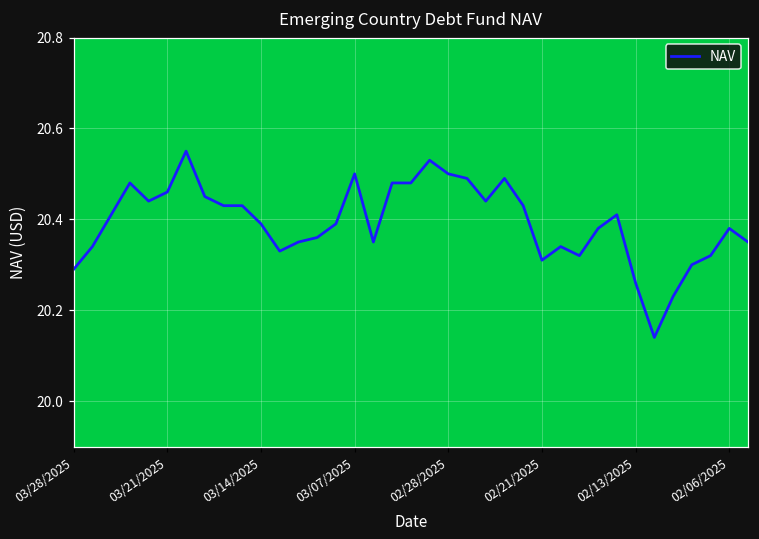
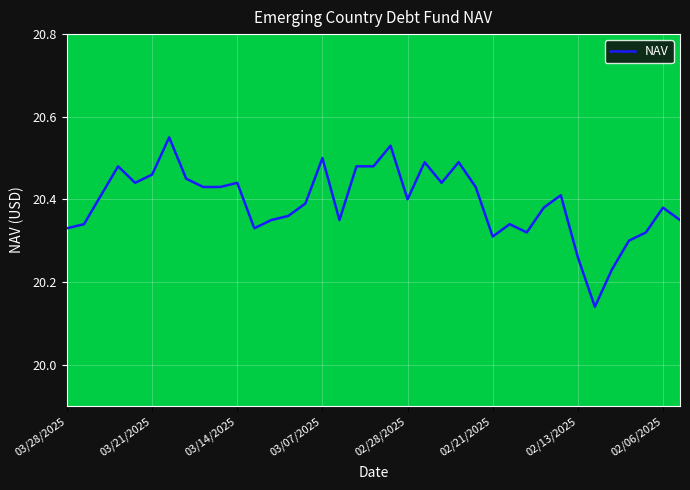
03/28/2025: 20.29 -> 20.33
03/14/2025: 20.39 -> 20.44
02/28/2025: 20.5 -> 20.4
